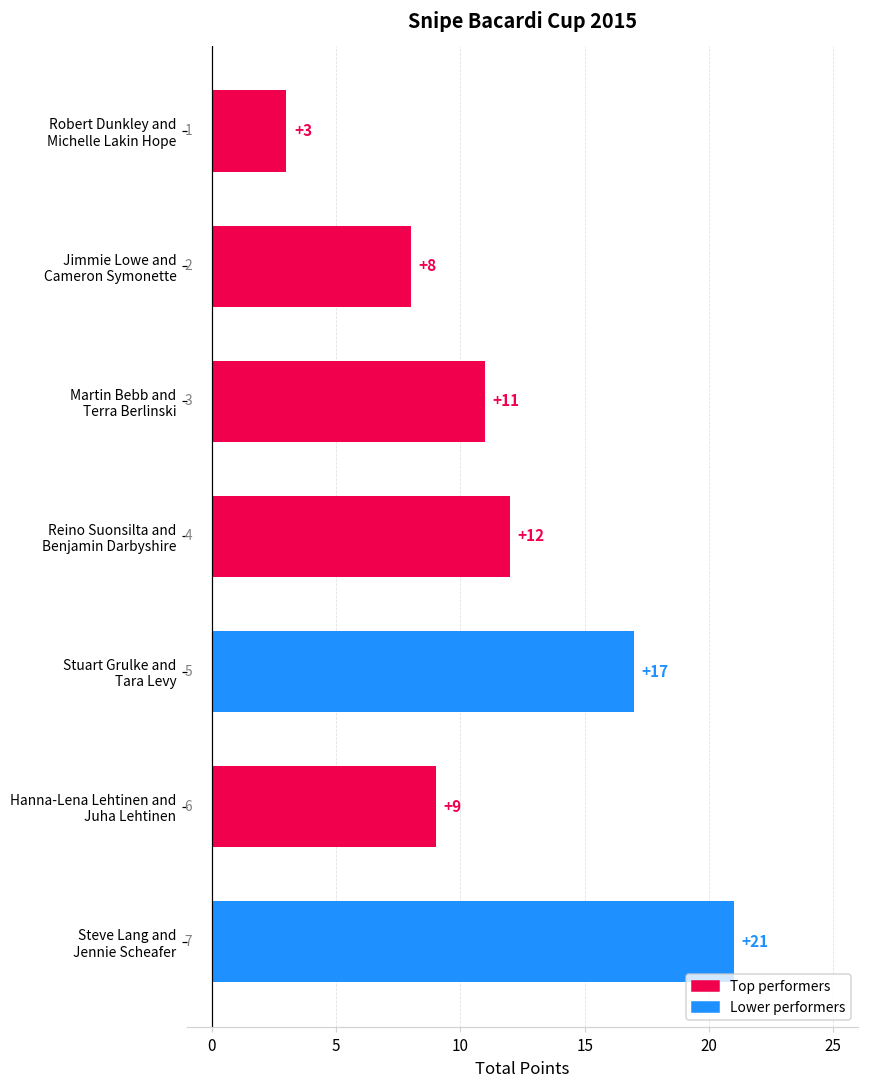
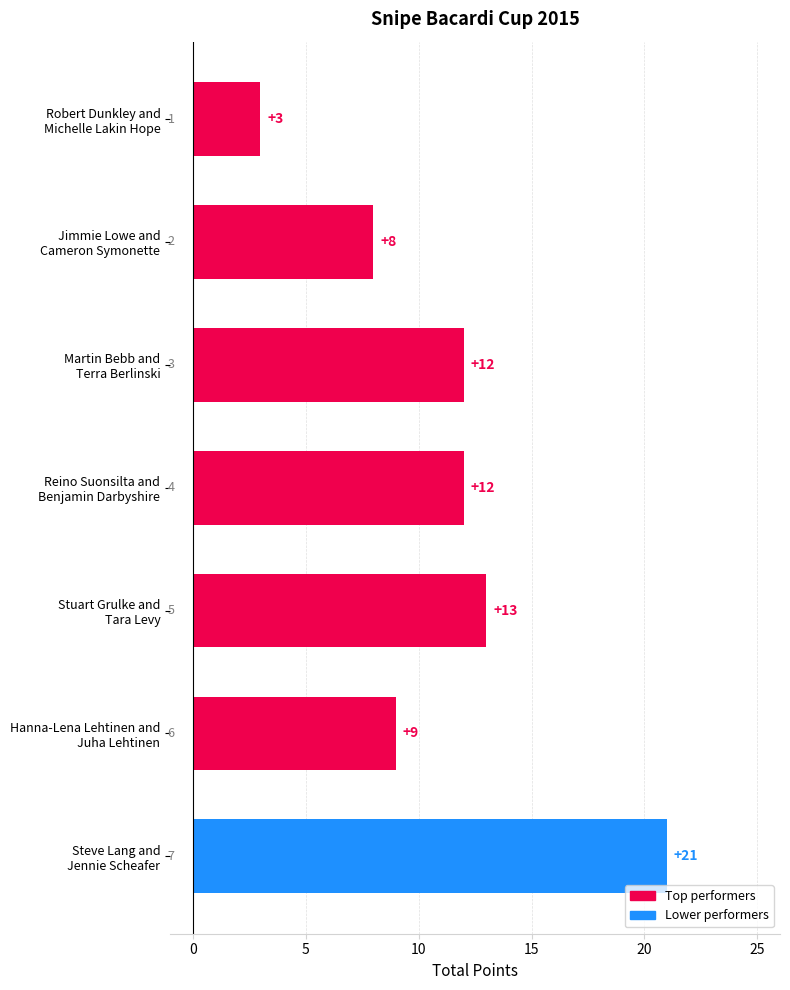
Martin Bebb and Terra Berlinski: +11 -> +12
Stuart Grulke and Tara Levy: +17 -> +13
